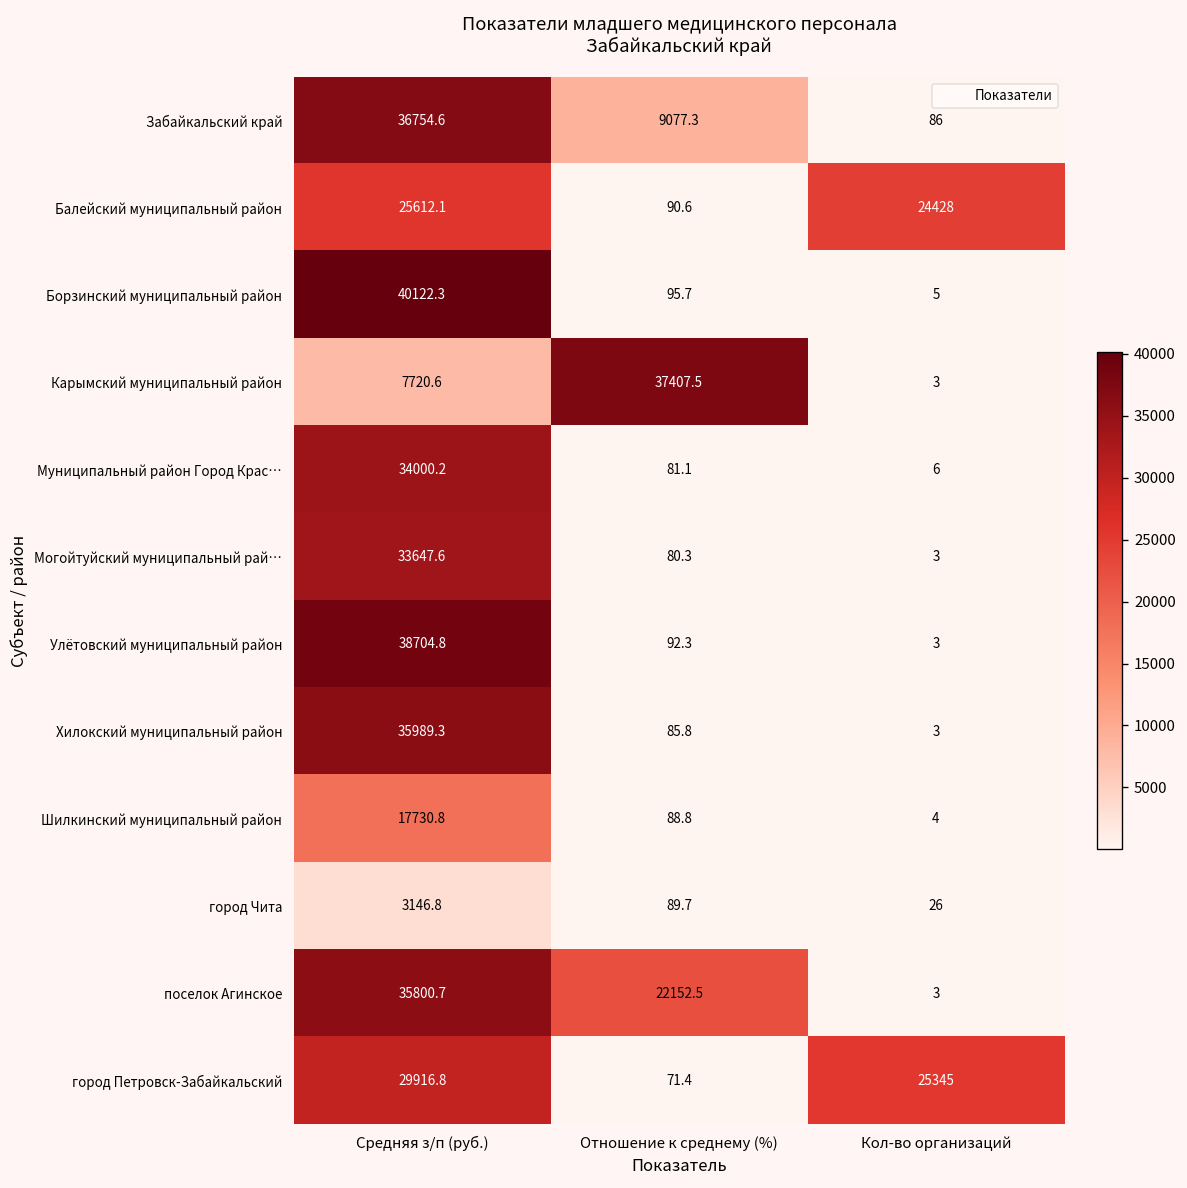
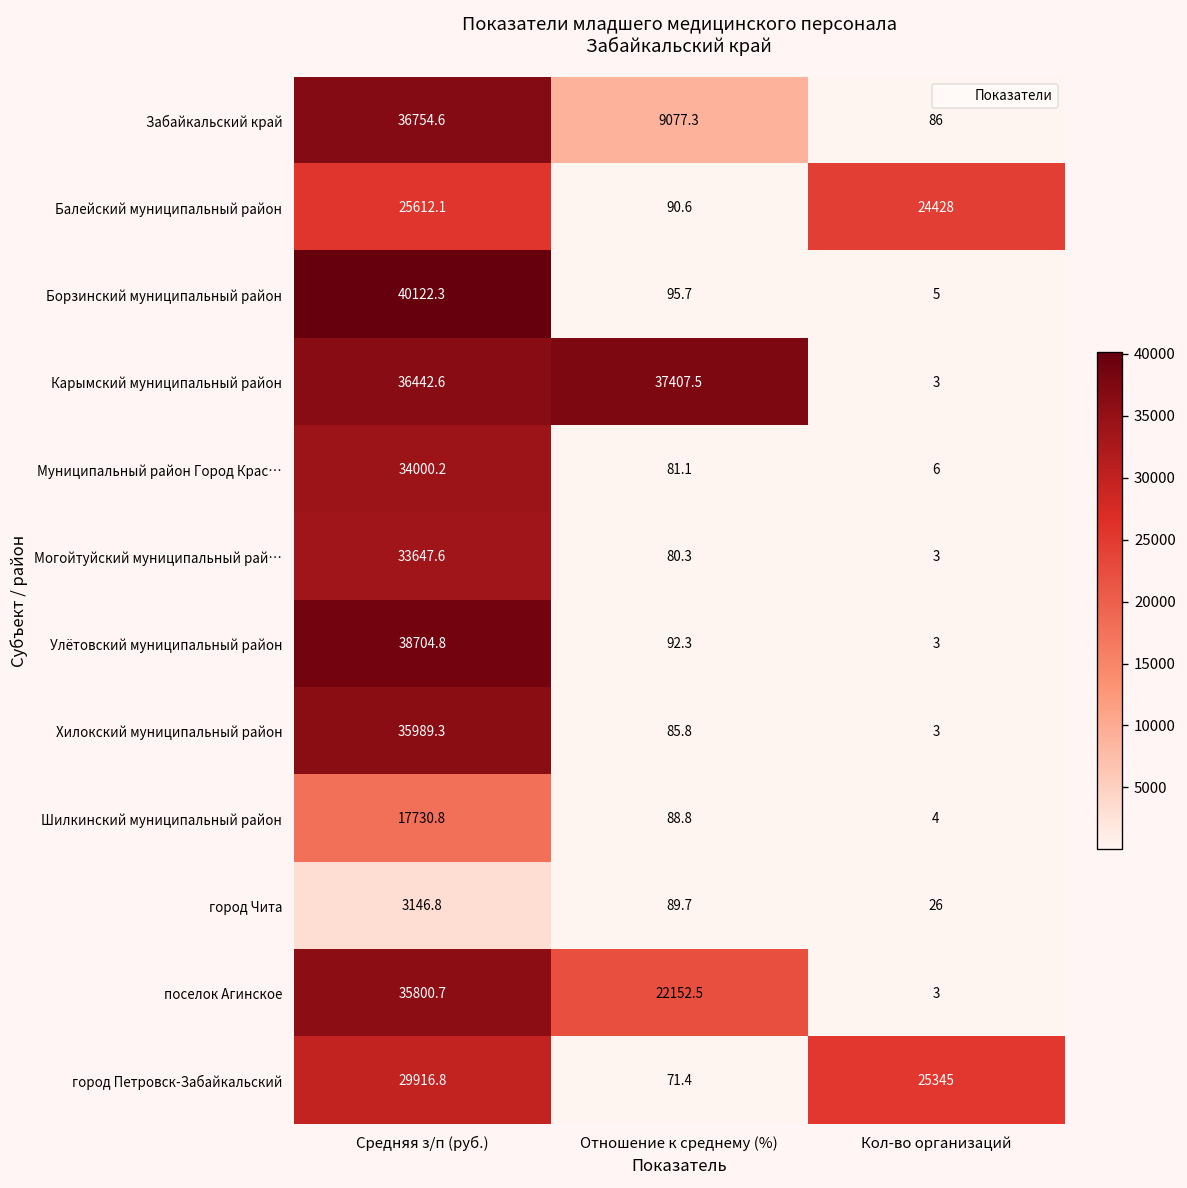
Карымский муниципальный район, Средняя з/п (руб.): 7720.6 -> 36442.6
